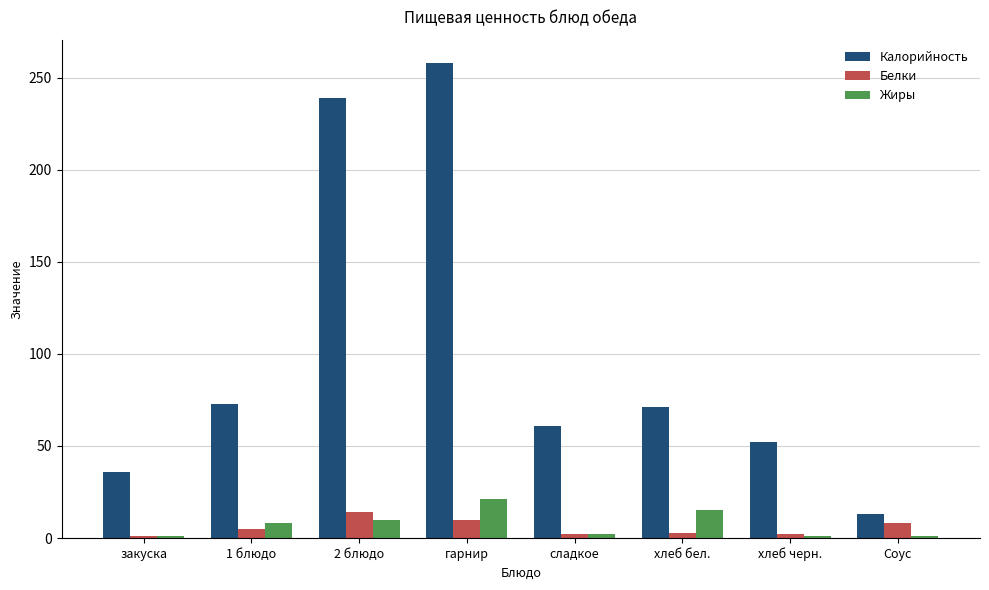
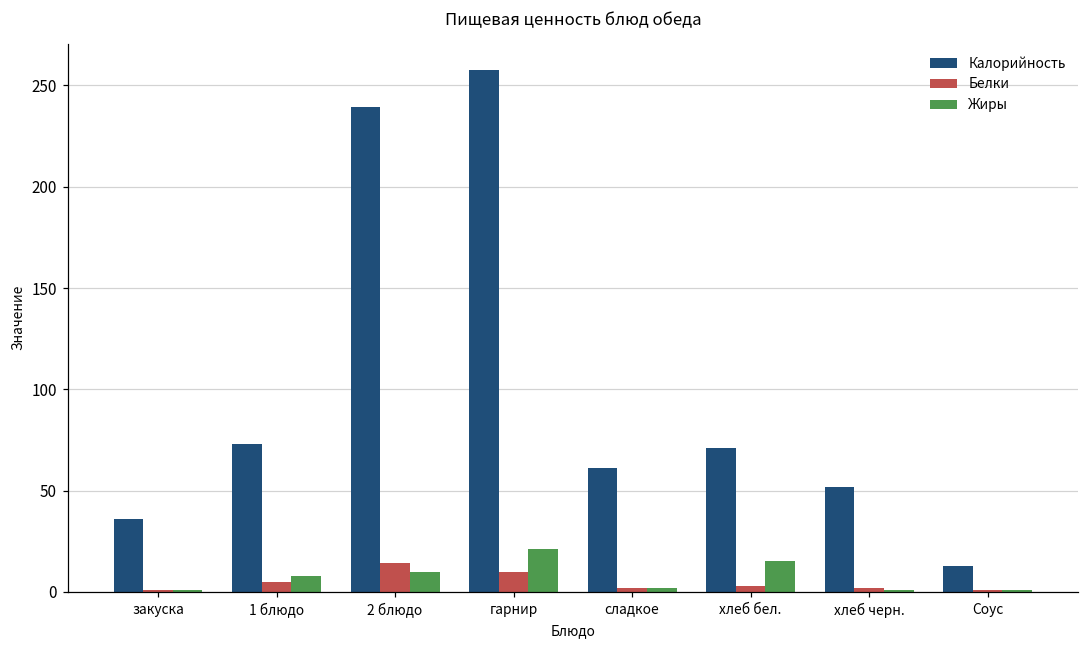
Белки, Соус: 8 -> 1
